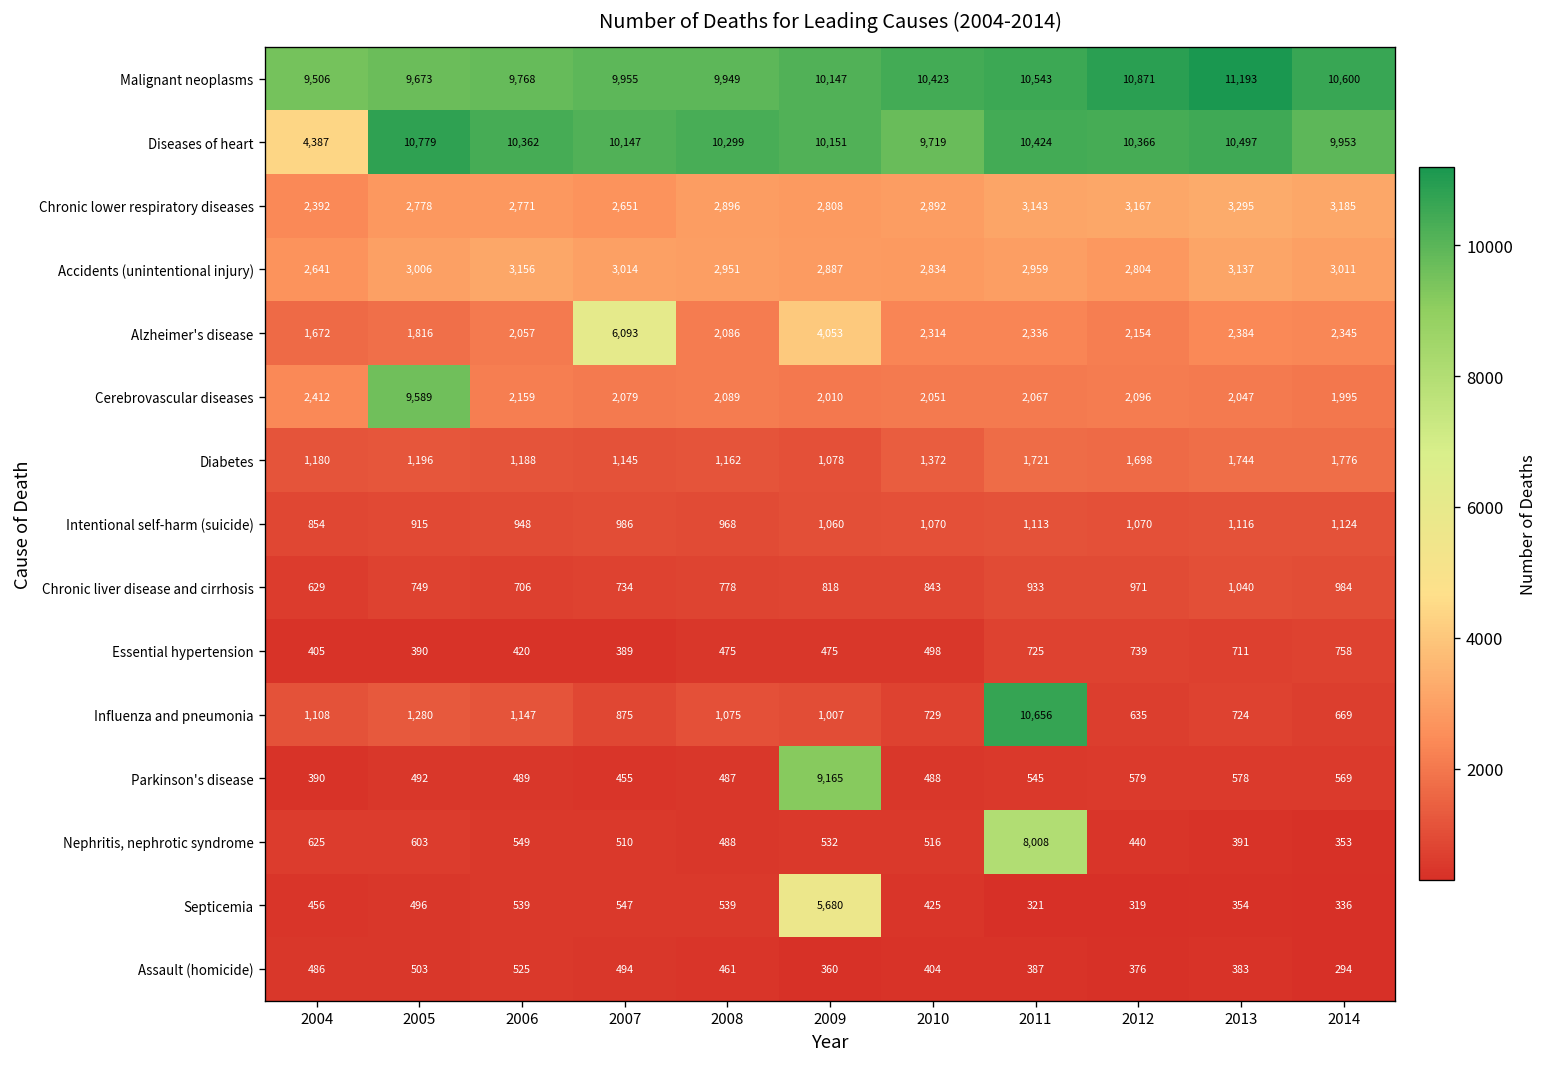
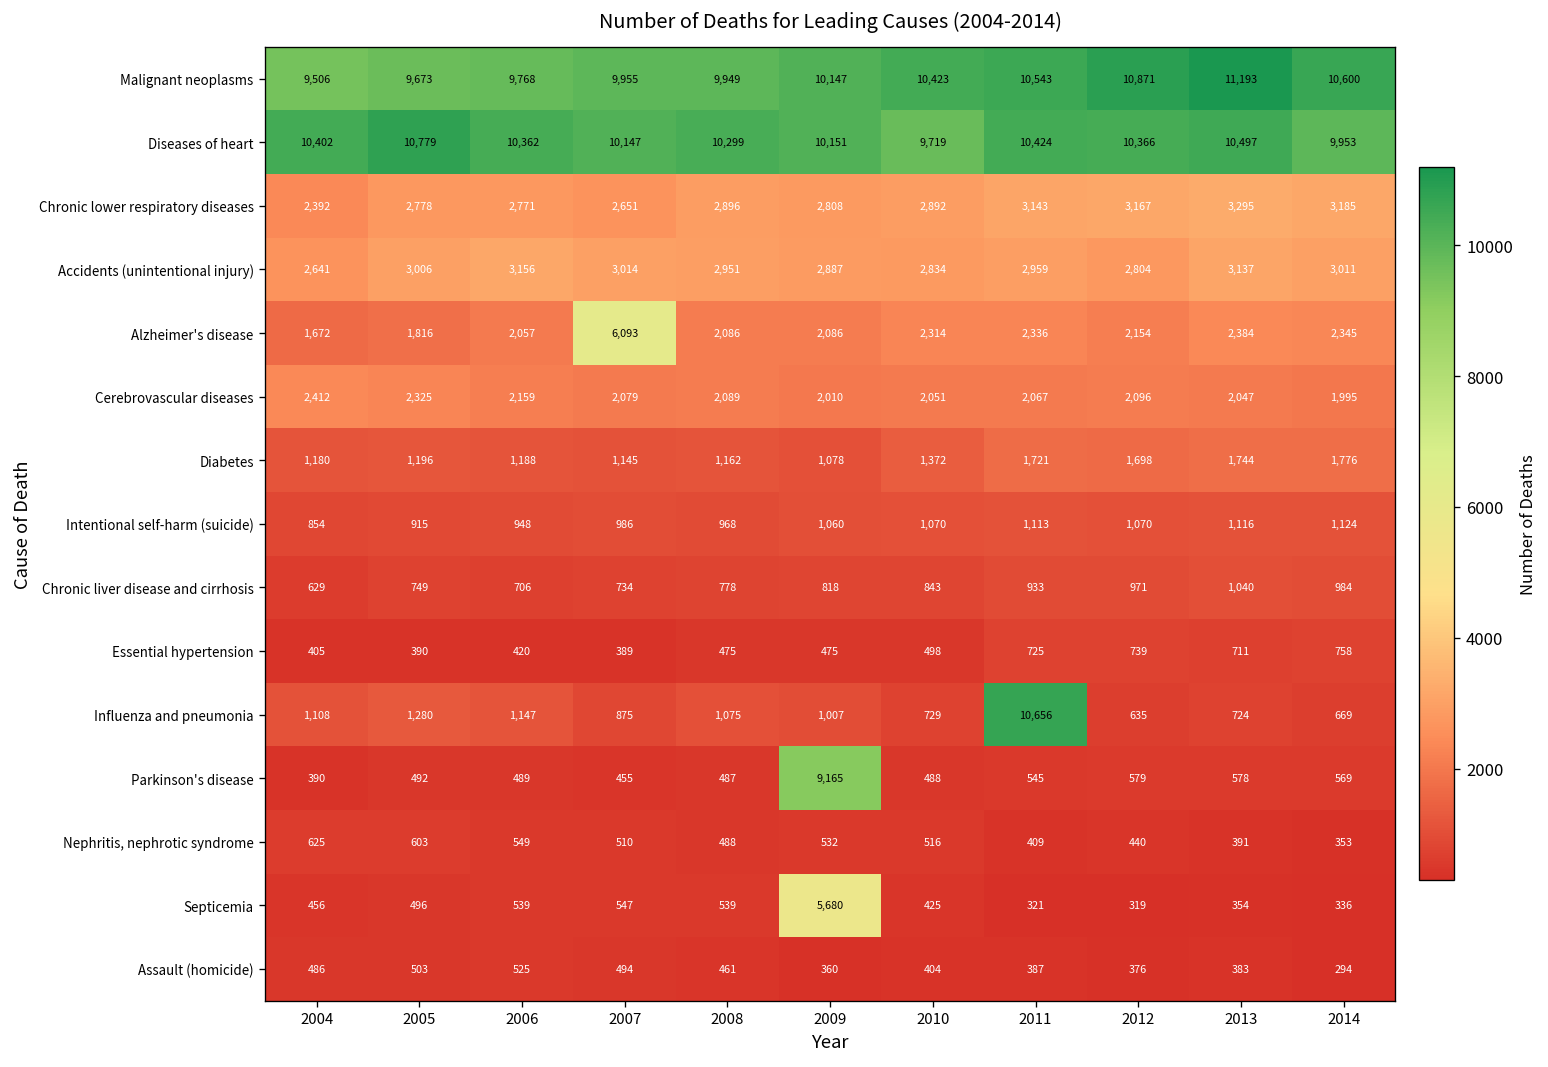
Diseases of heart, 2004: 4,387 -> 10,402
Alzheimer's disease, 2009: 4,053 -> 2,086
Cerebrovascular diseases, 2005: 9,589 -> 2,325
Nephritis, nephrotic syndrome, 2011: 8,008 -> 409
